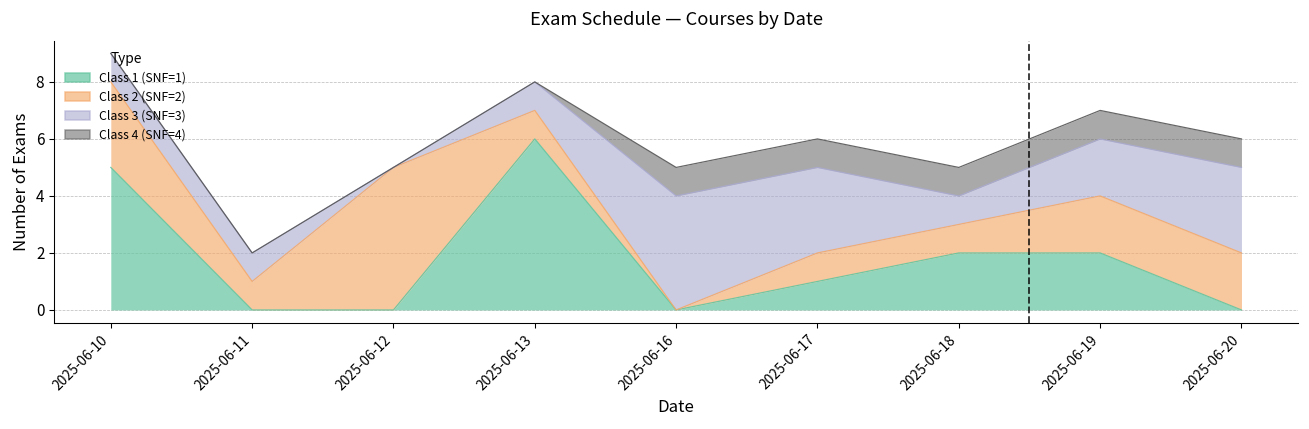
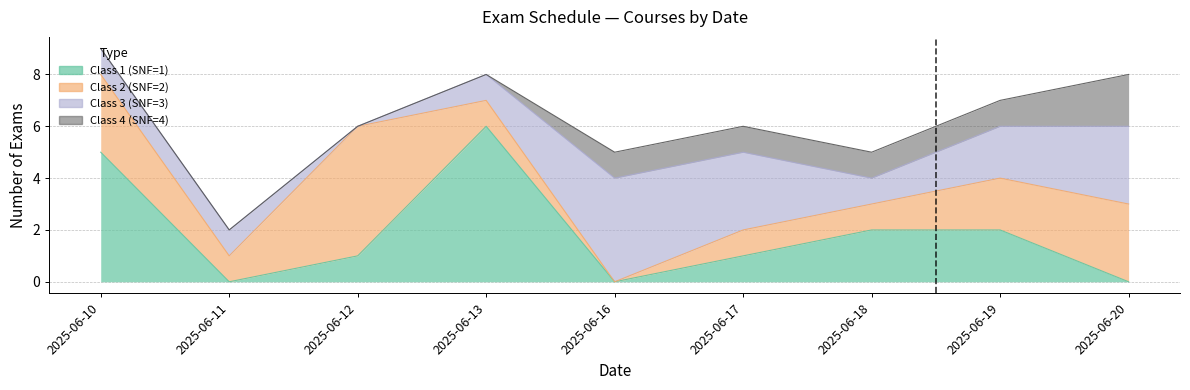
Class 1 (SNF=1), 2025-06-12: 0 -> 1
Class 2 (SNF=2), 2025-06-20: 2 -> 3
Class 4 (SNF=4), 2025-06-20: 1 -> 2
